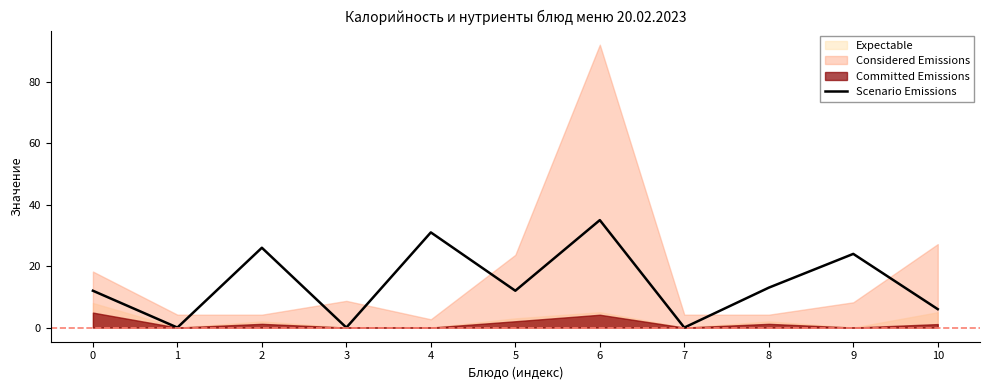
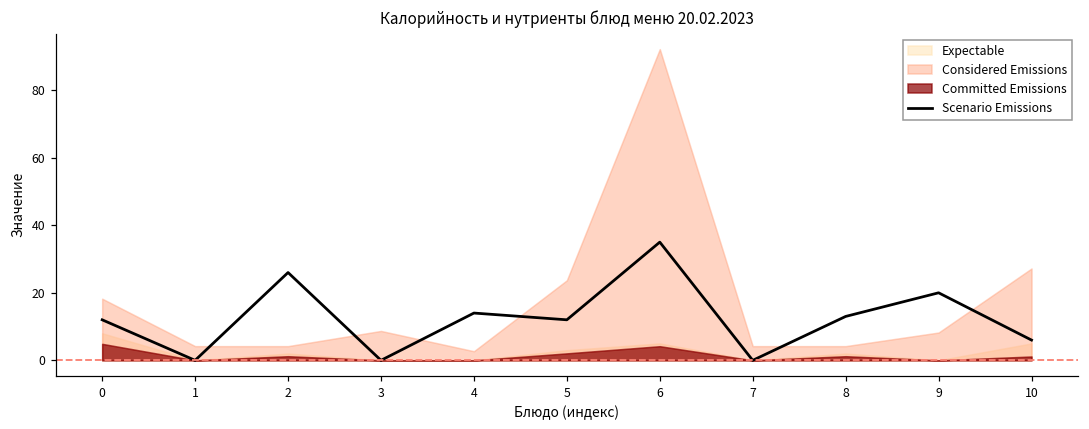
Scenario Emissions, 4: 31 -> 14
Scenario Emissions, 9: 24 -> 20
